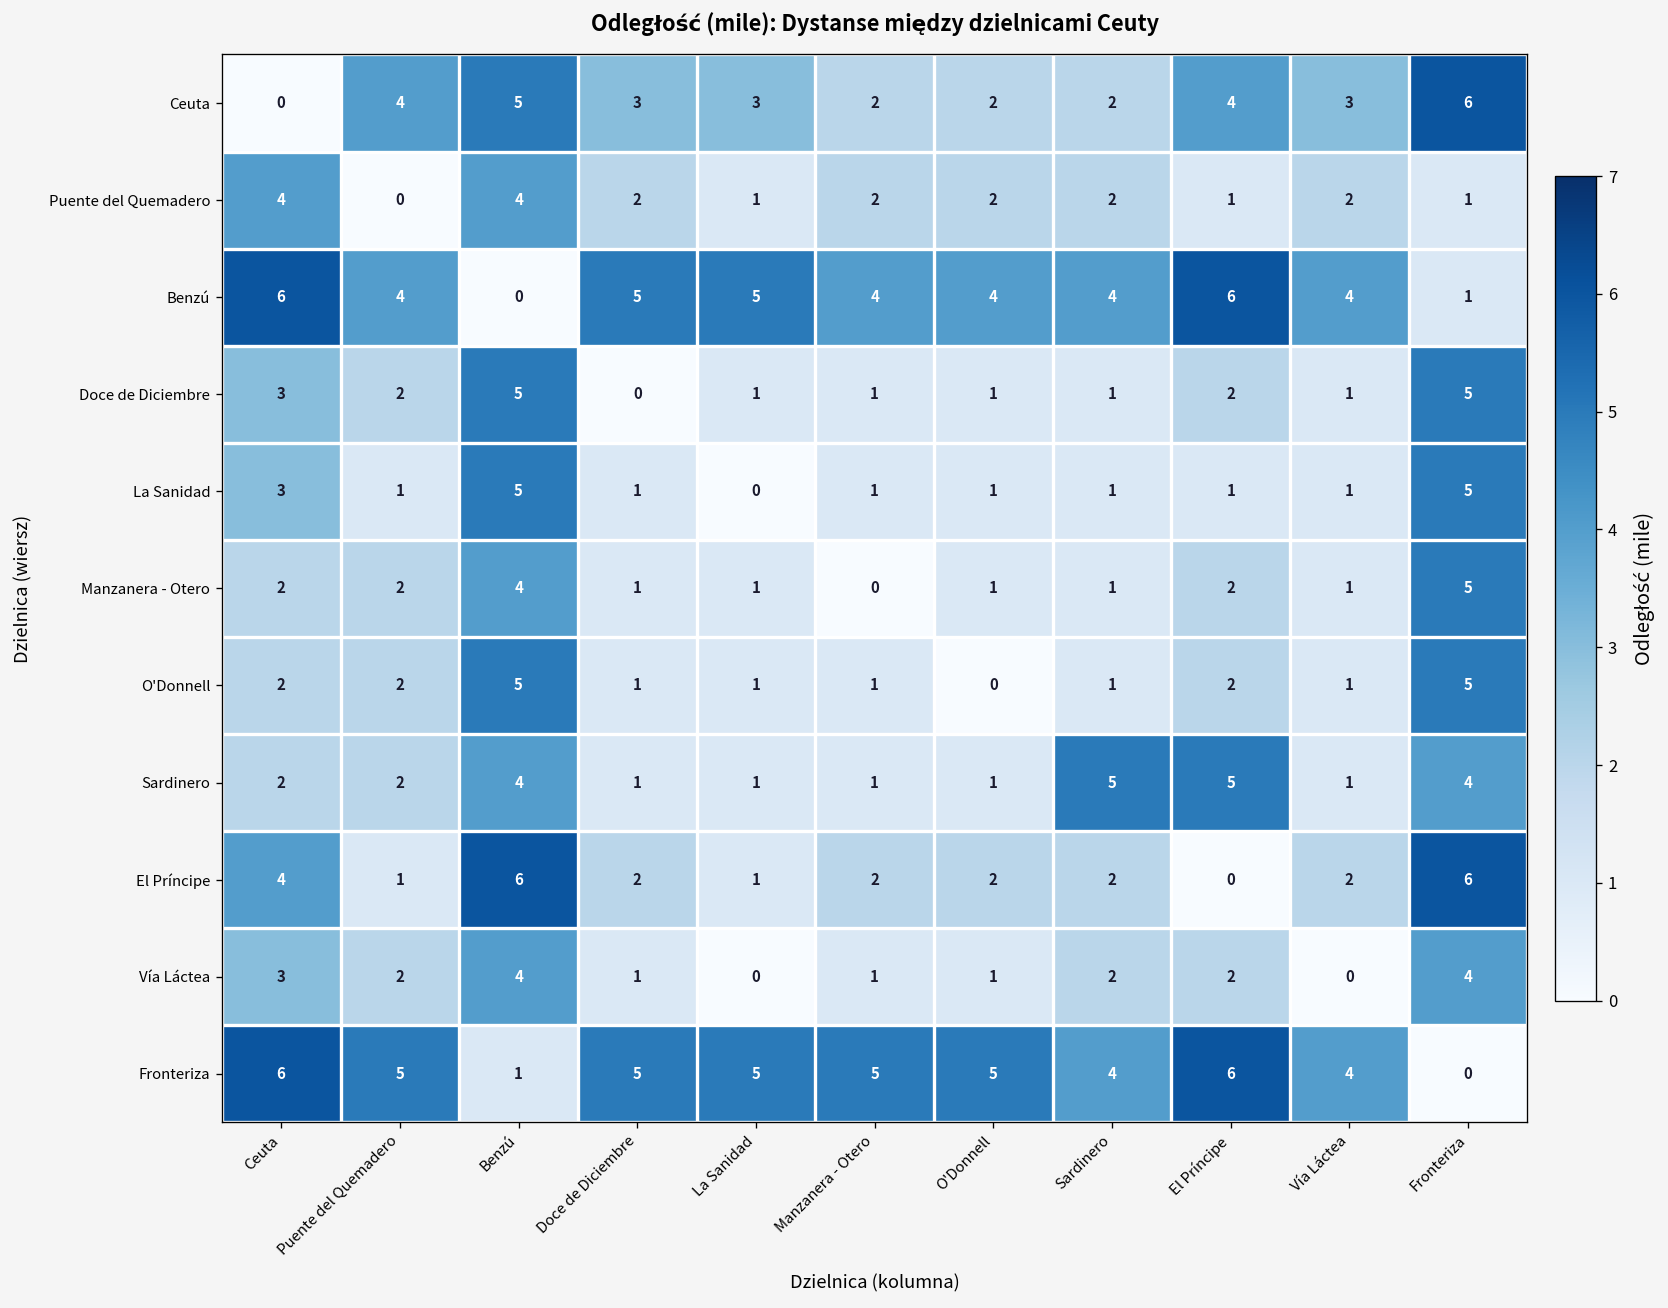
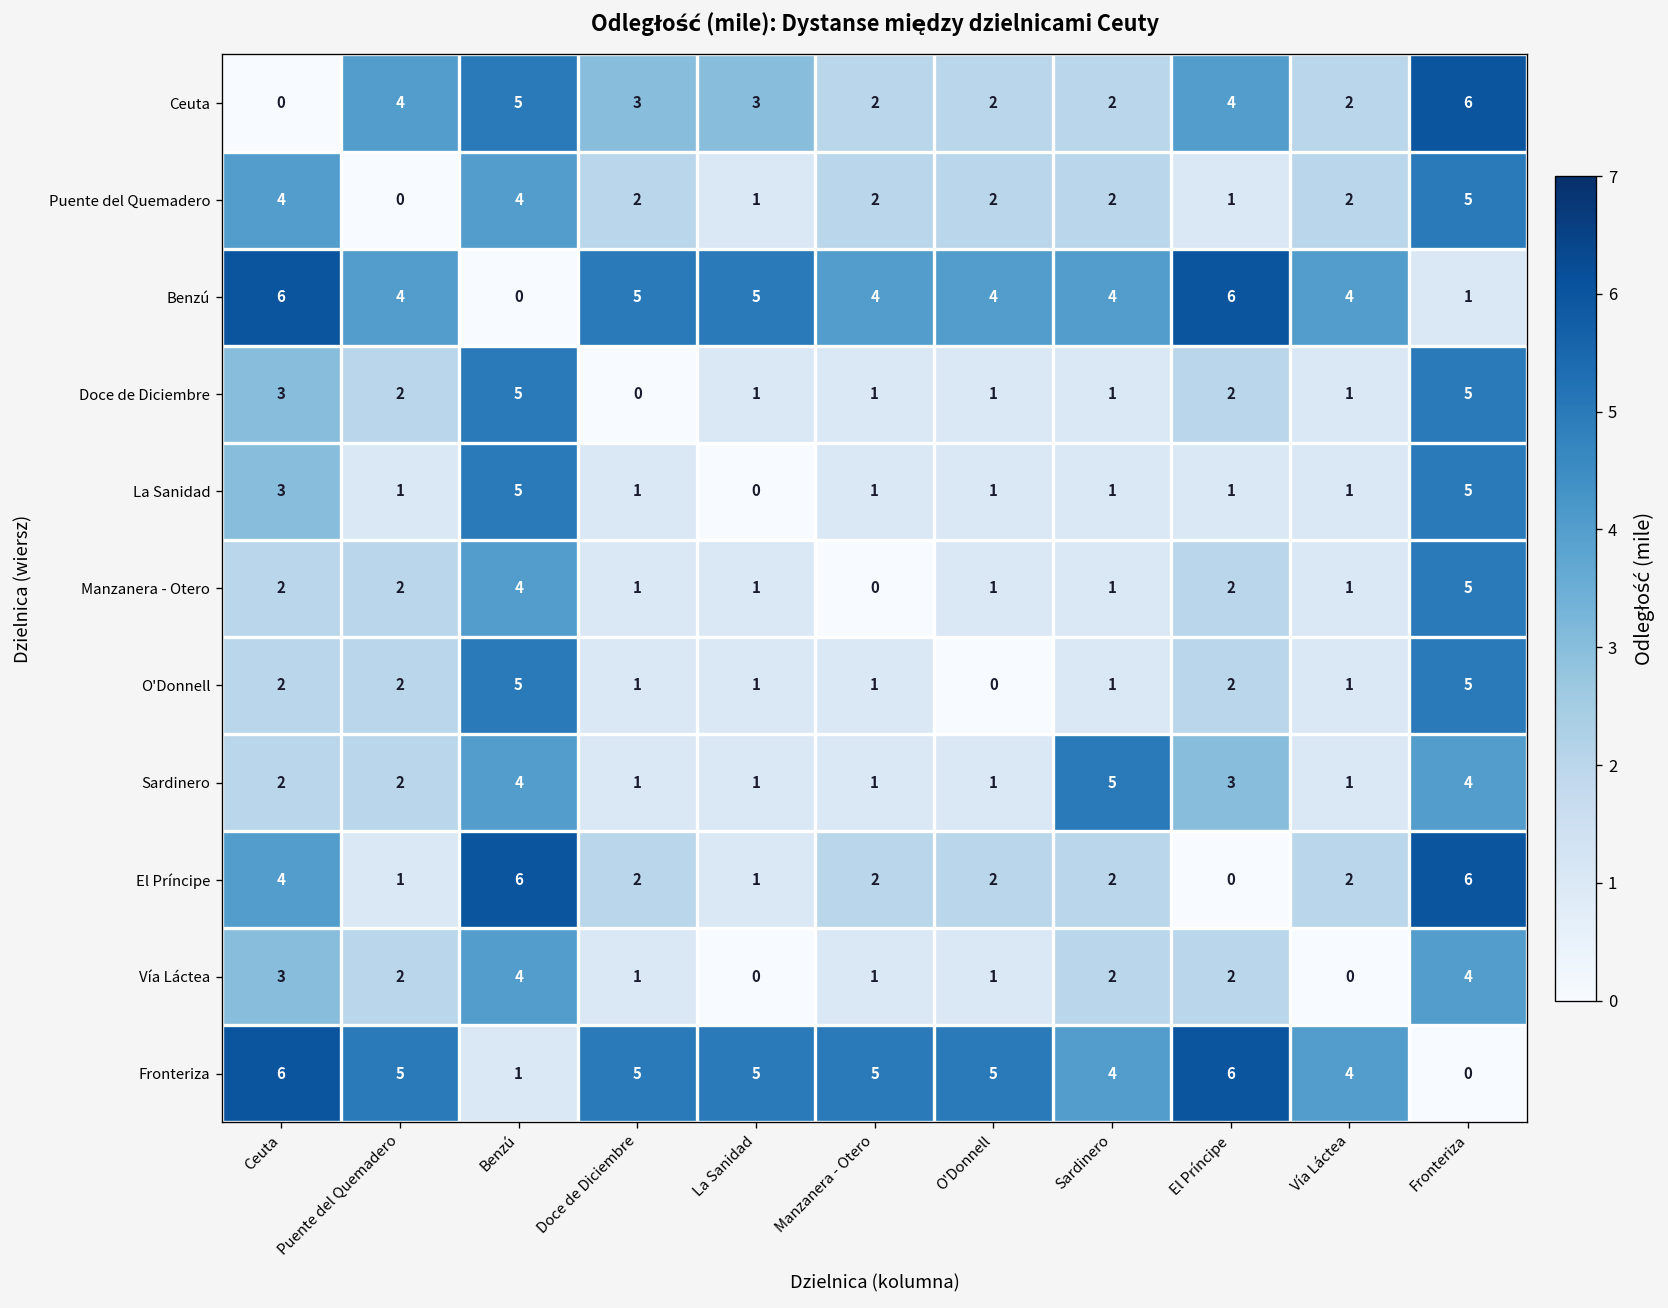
Ceuta, Vía Láctea: 3 -> 2
Puente del Quemadero, Fronteriza: 1 -> 5
Sardinero, El Príncipe: 5 -> 3
